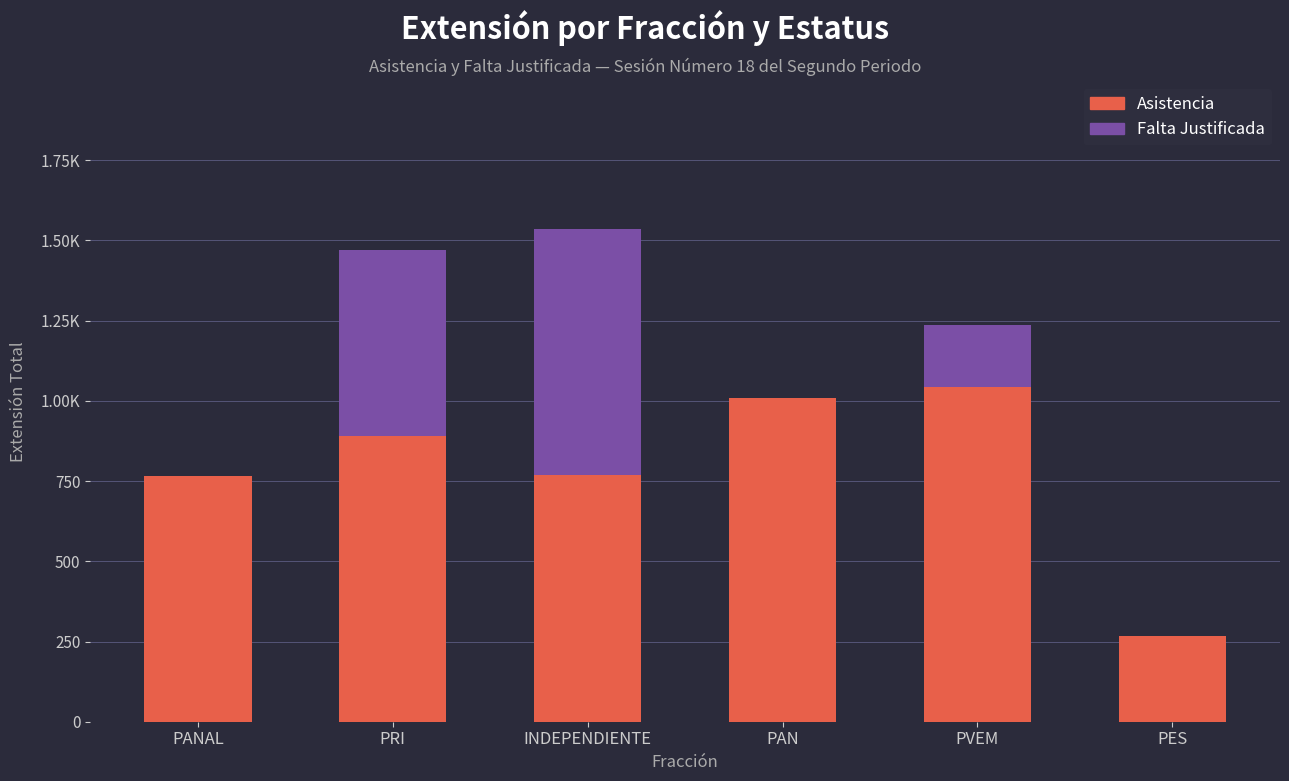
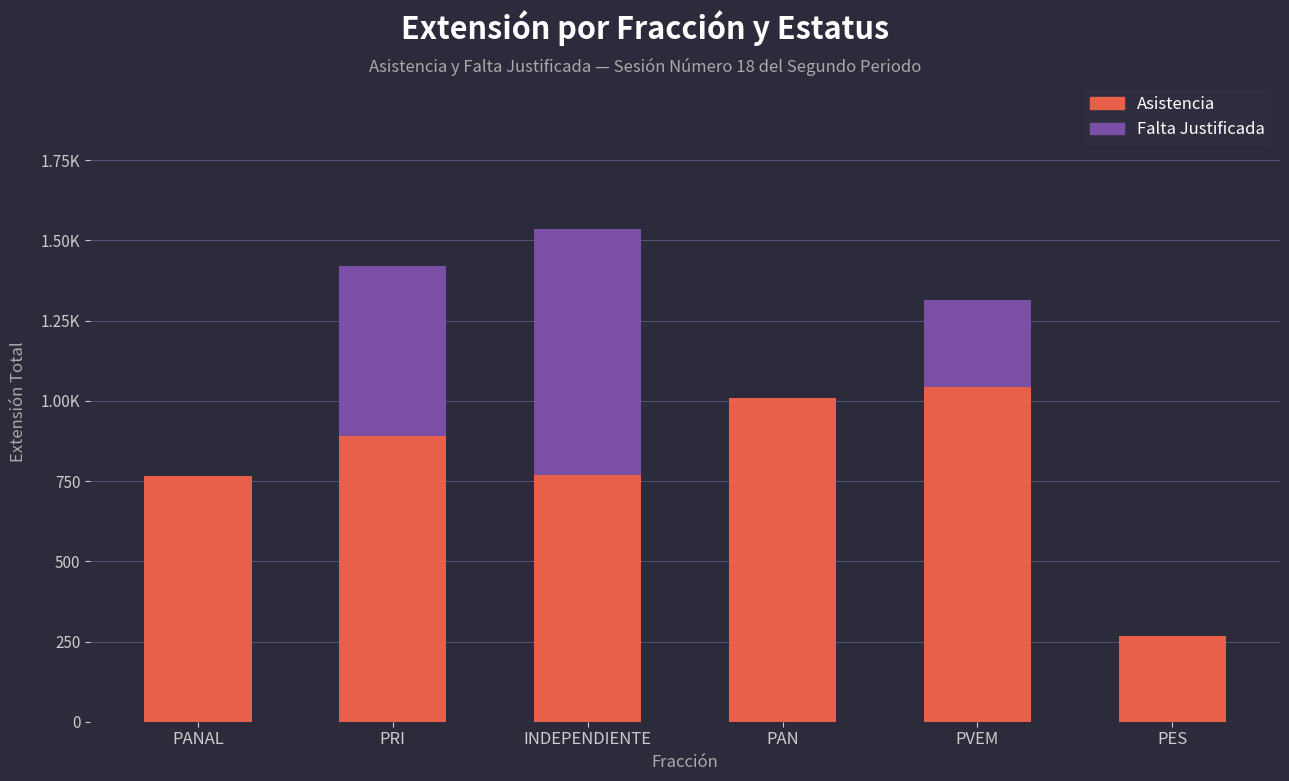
Falta Justificada, PRI: 580 -> 530
Falta Justificada, PVEM: 200 -> 270
